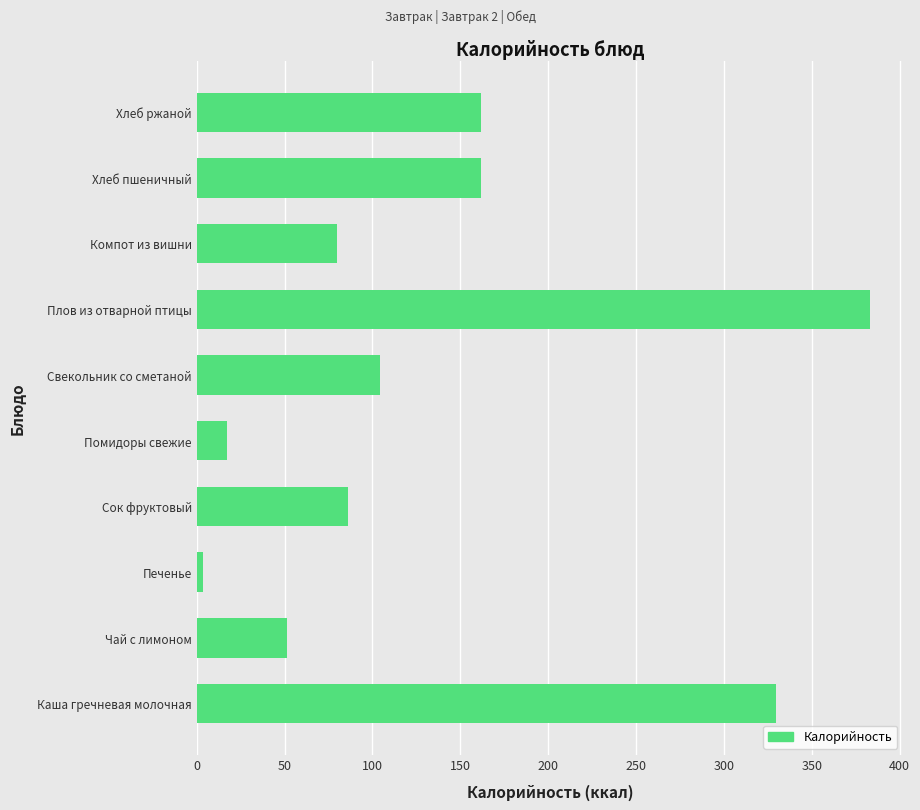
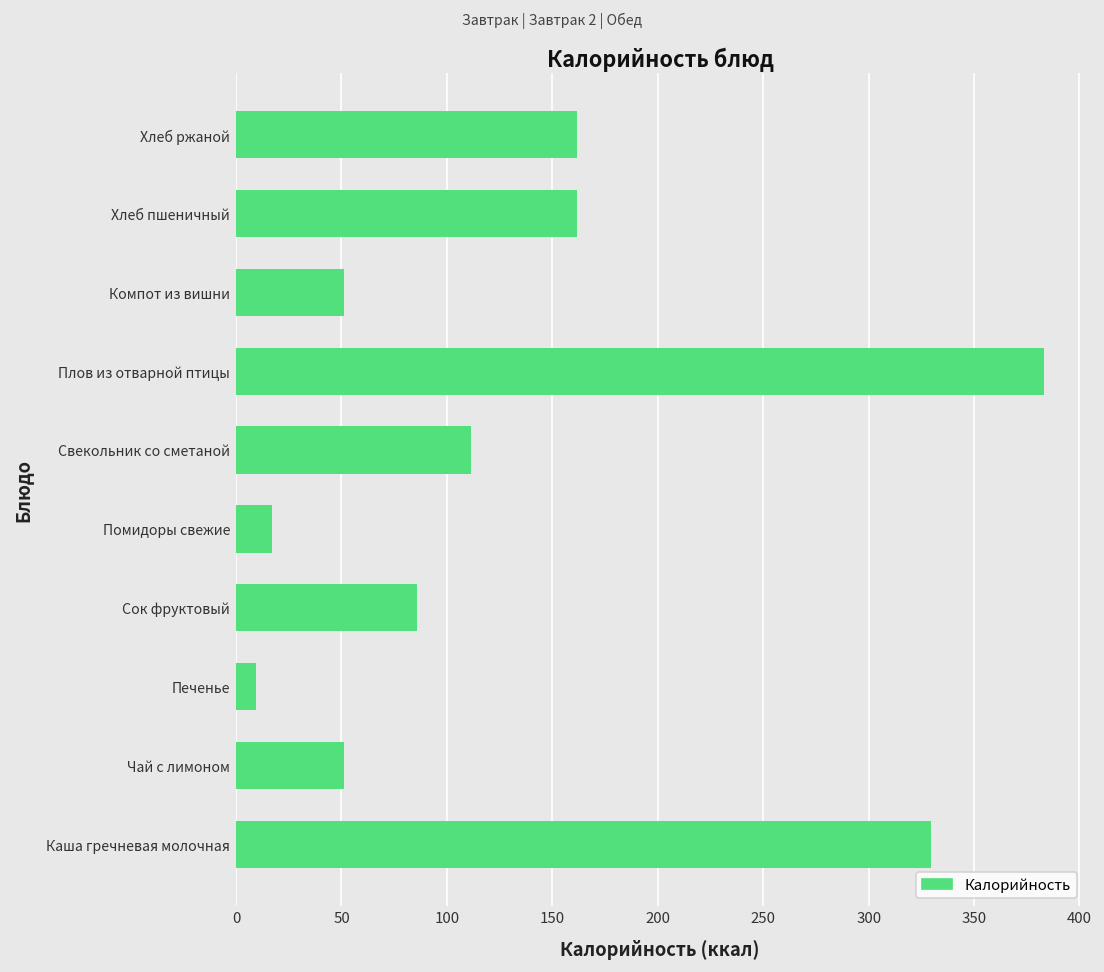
Компот из вишни: 80 -> 51
Свекольник со сметаной: 104 -> 111
Печенье: 4 -> 10
